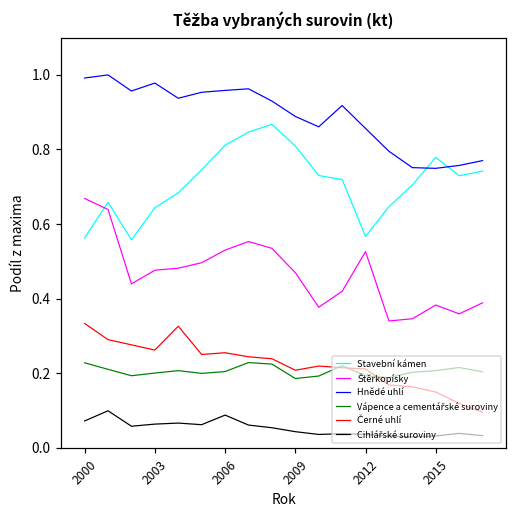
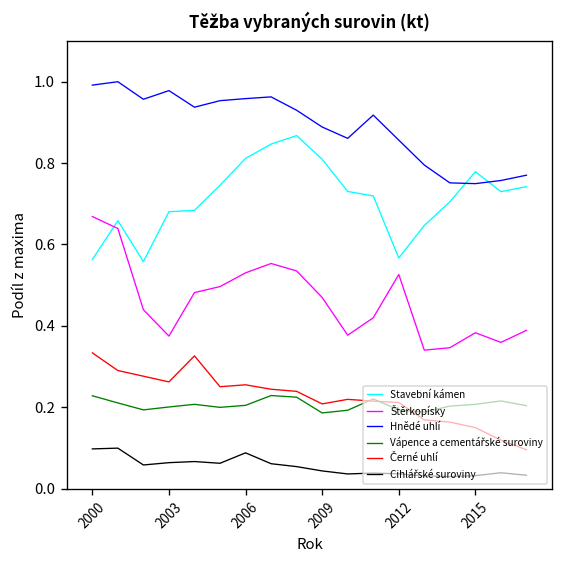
Cihlářské suroviny, 2000: 0.07 -> 0.10
Stavební kámen, 2003: 0.64 -> 0.68
Štěrkopísky, 2003: 0.48 -> 0.37
